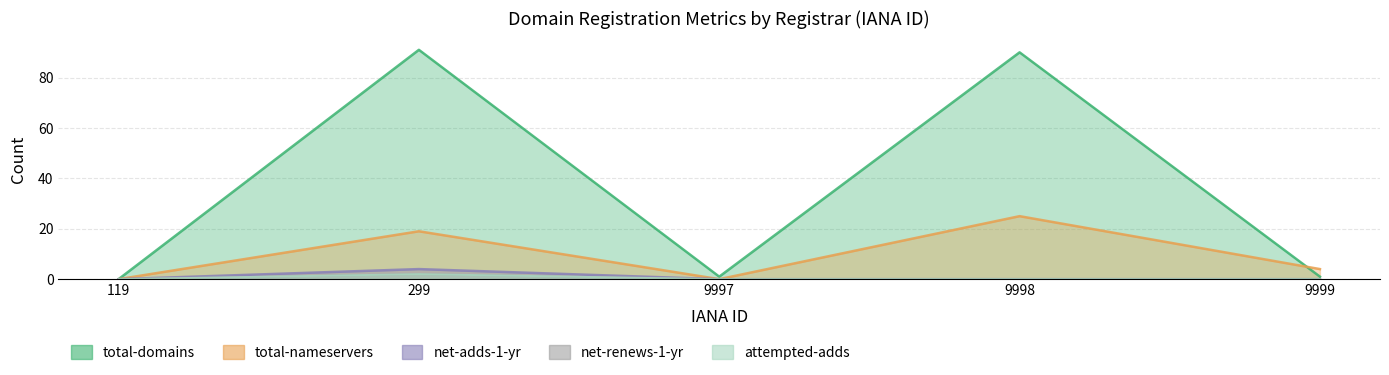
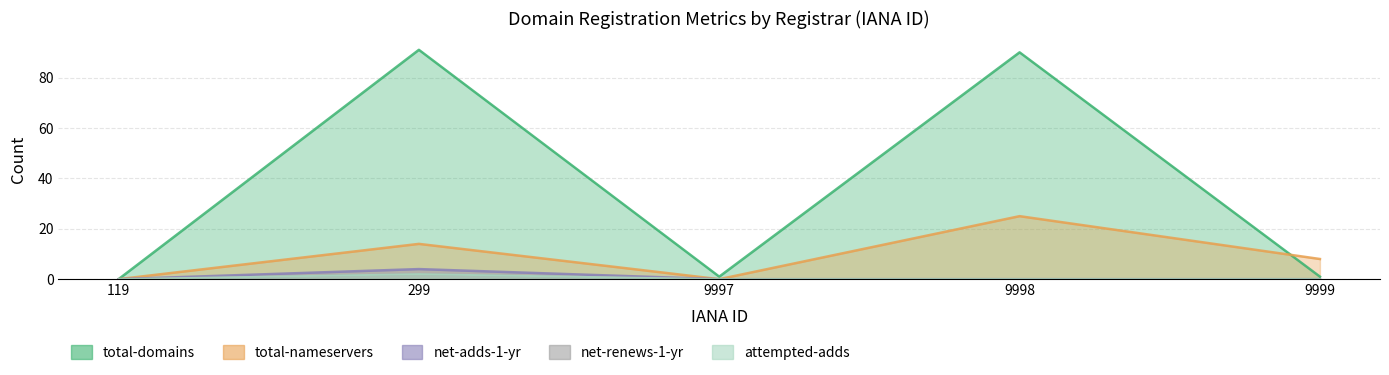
total-nameservers, 299: 19 -> 14
total-nameservers, 9999: 4 -> 8
